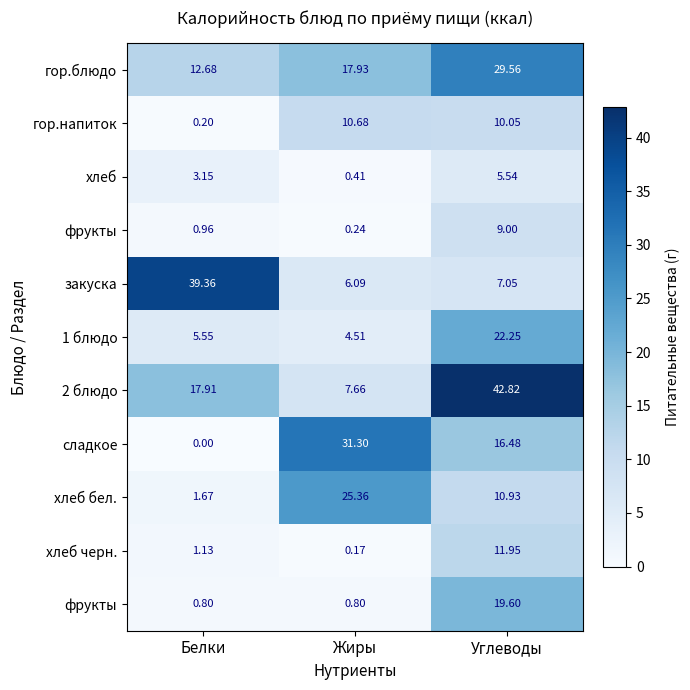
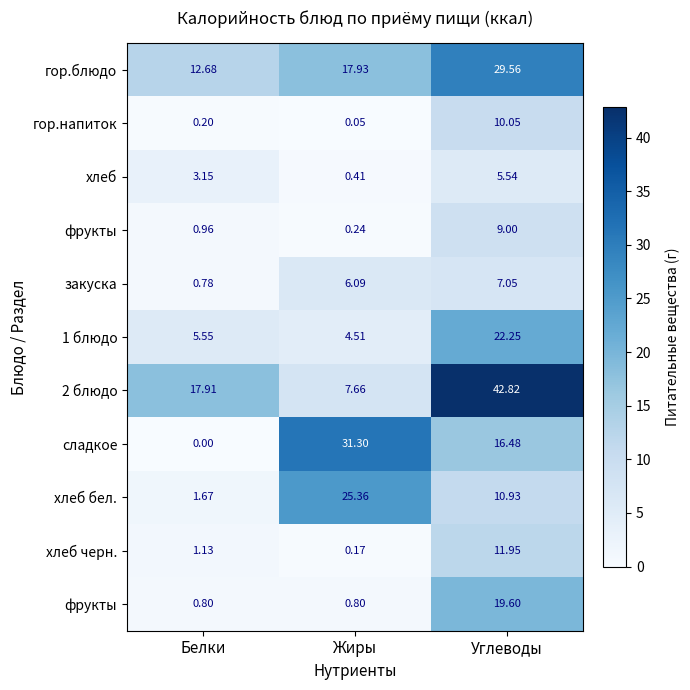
гор.напиток, Жиры: 10.68 -> 0.05
закуска, Белки: 39.36 -> 0.78
